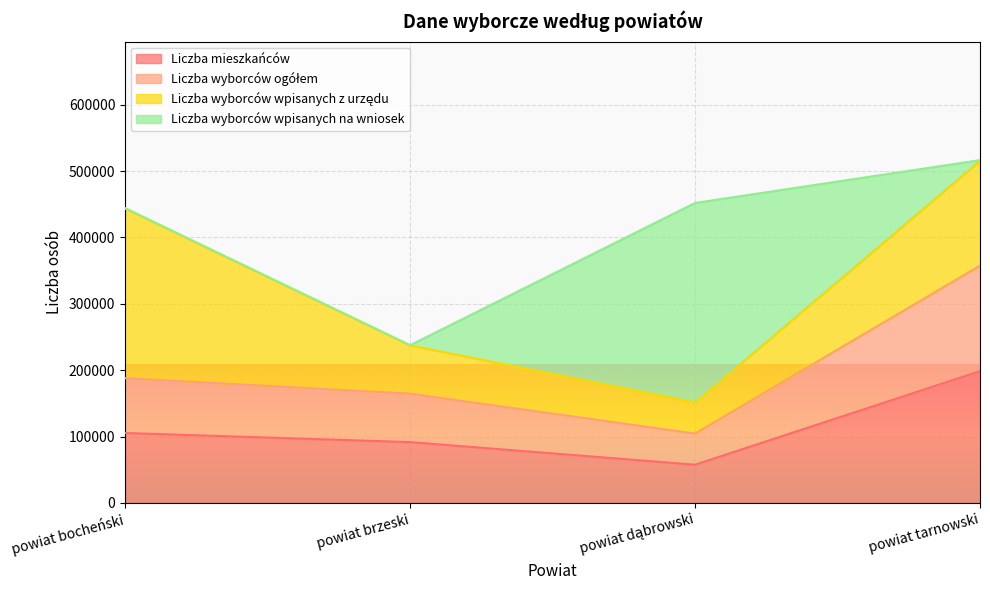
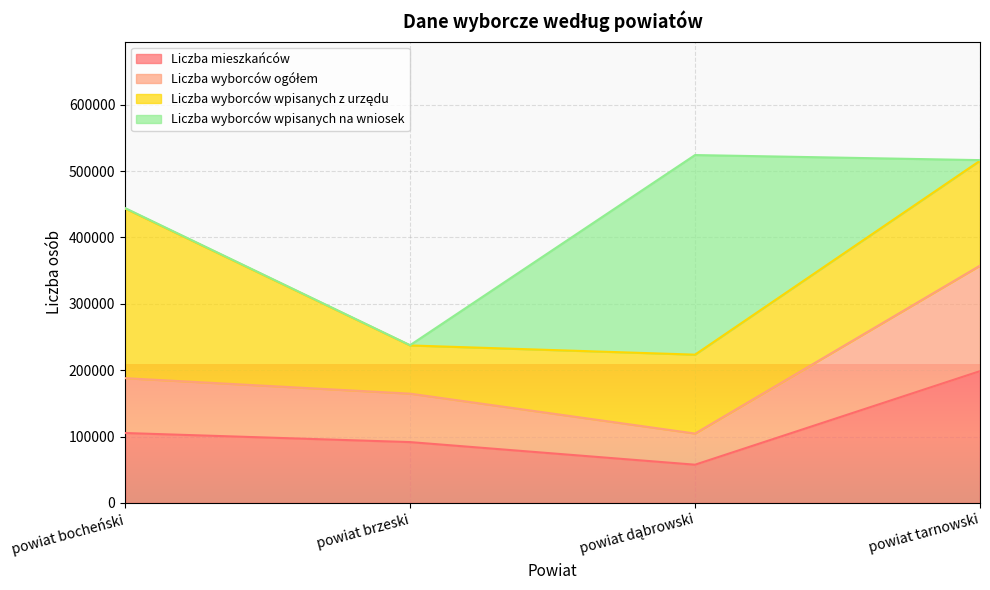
Liczba wyborców wpisanych z urzędu, powiat dąbrowski: 50000 -> 120000
